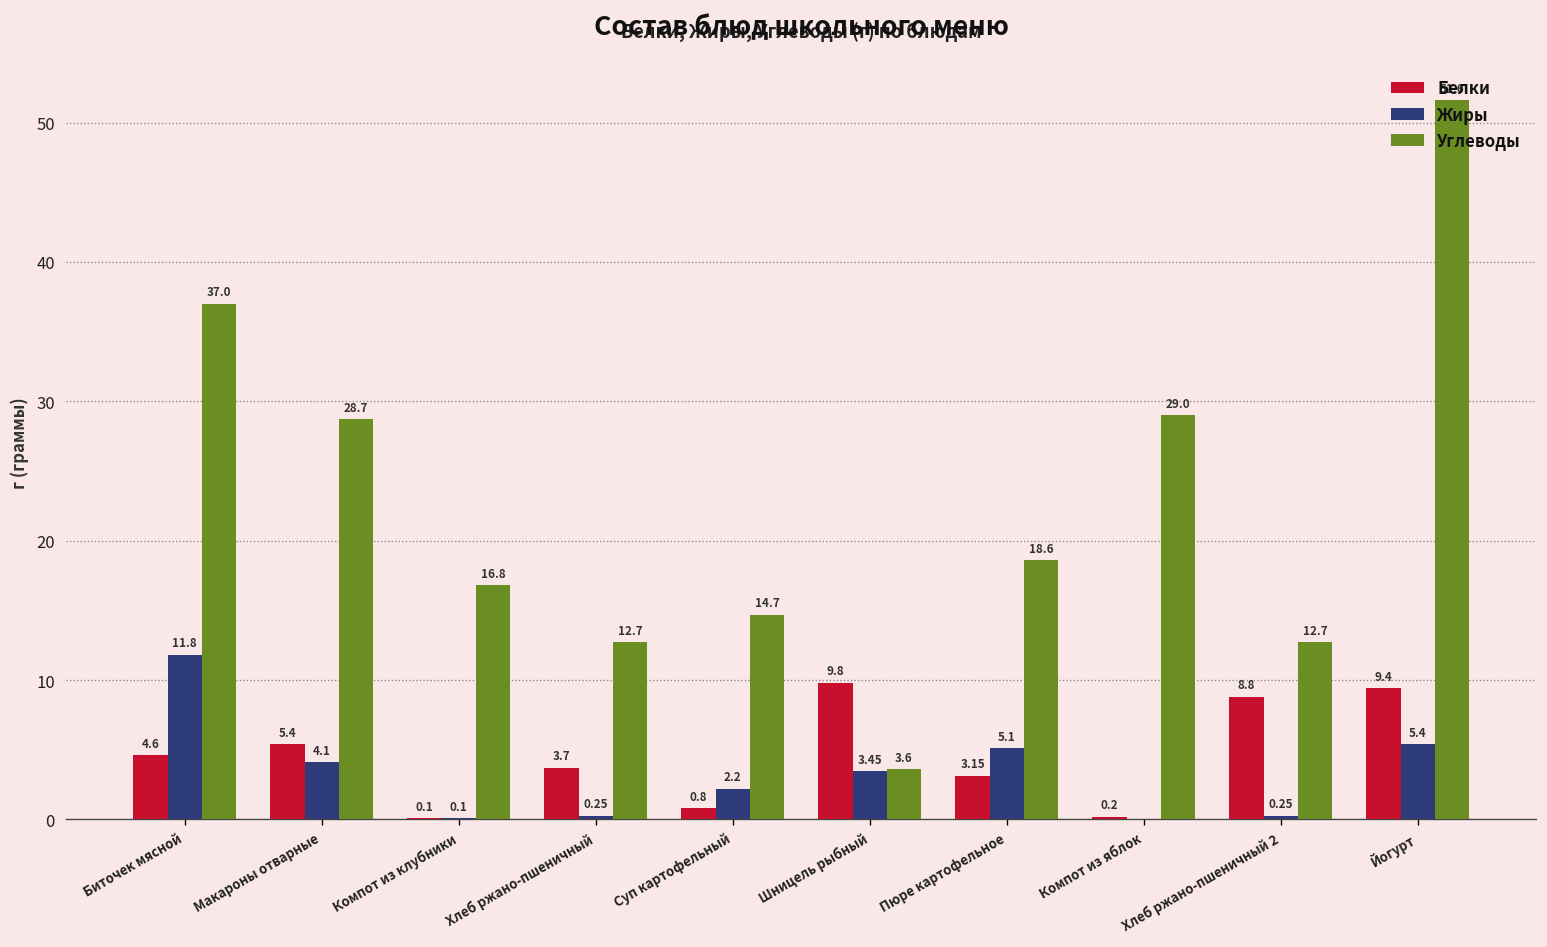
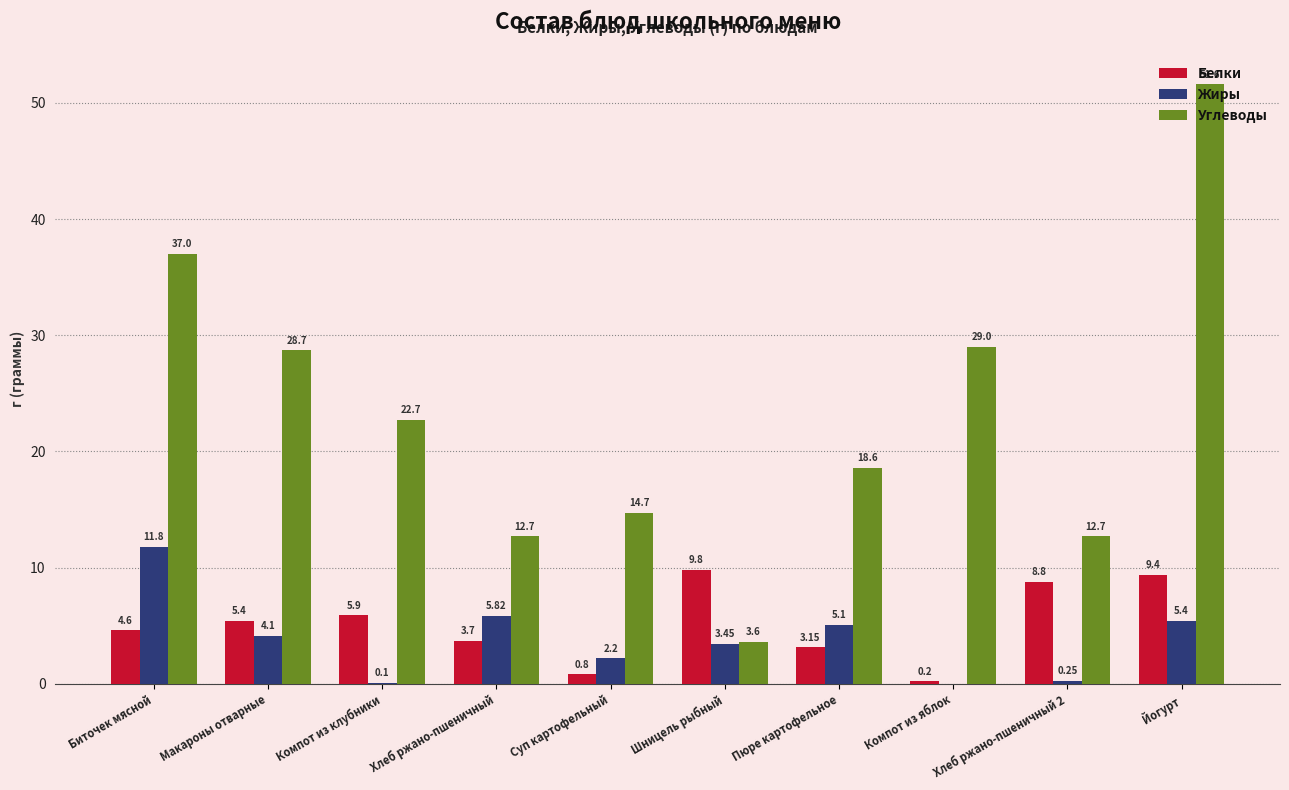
Белки, Компот из клубники: 0.1 -> 5.9
Углеводы, Компот из клубники: 16.8 -> 22.7
Жиры, Хлеб ржано-пшеничный: 0.25 -> 5.82
